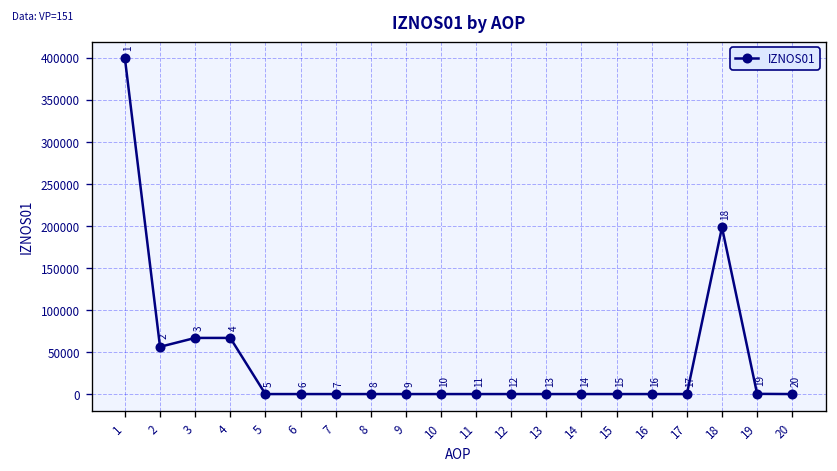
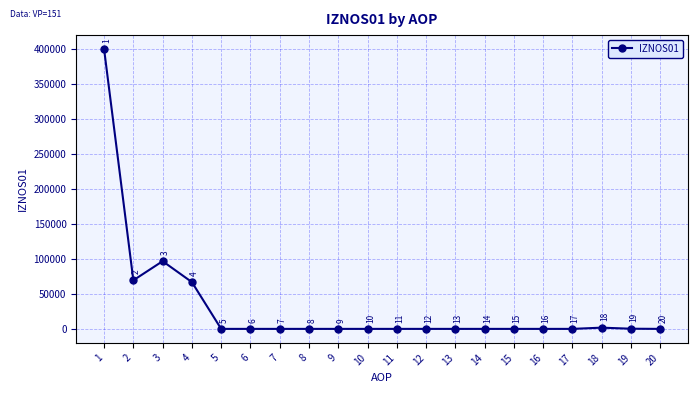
2: 60000 -> 70000
3: 70000 -> 100000
18: 200000 -> 0
